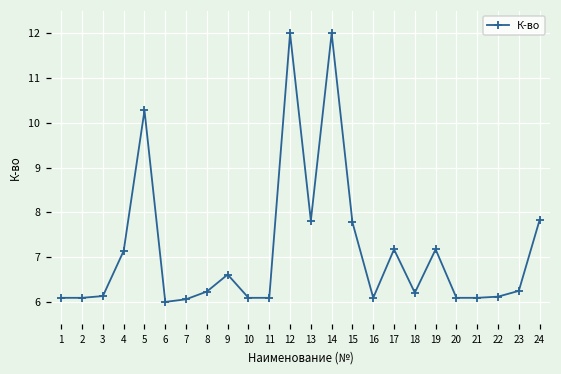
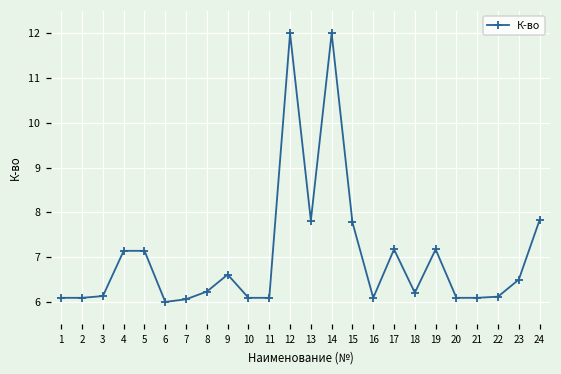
5: 10.3 -> 7.1
23: 6.2 -> 6.5
